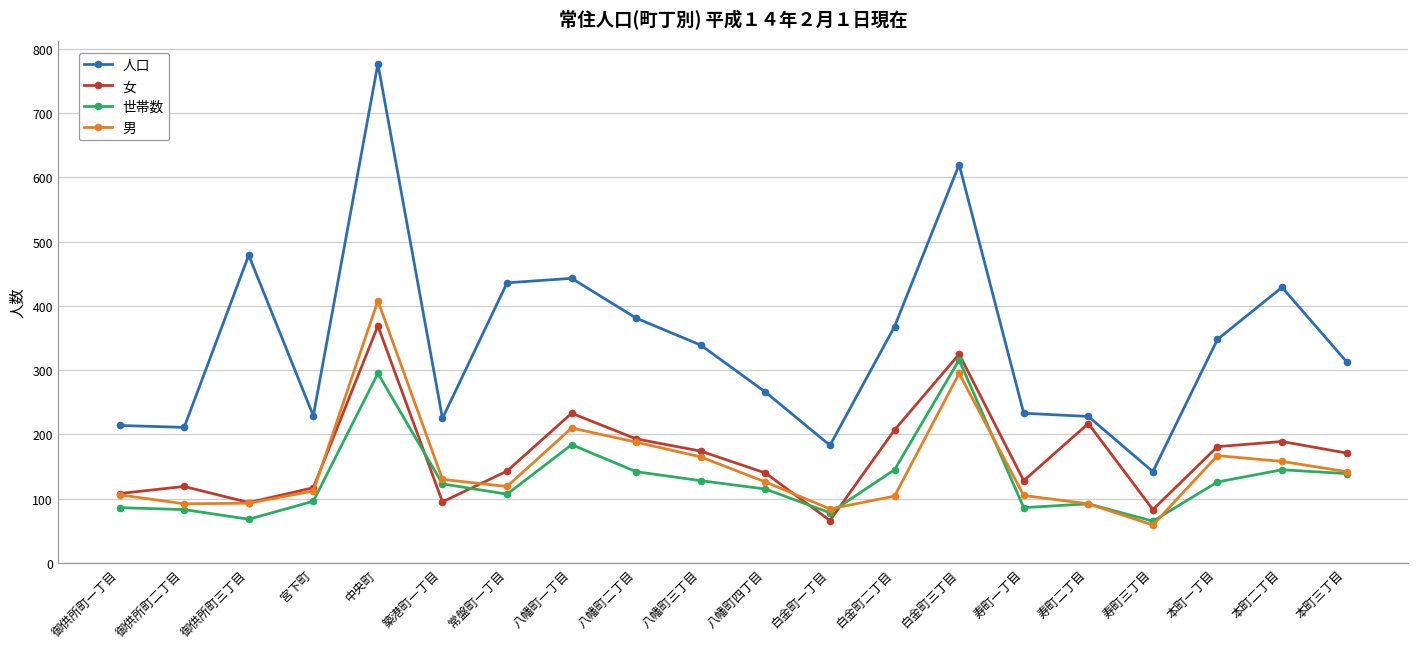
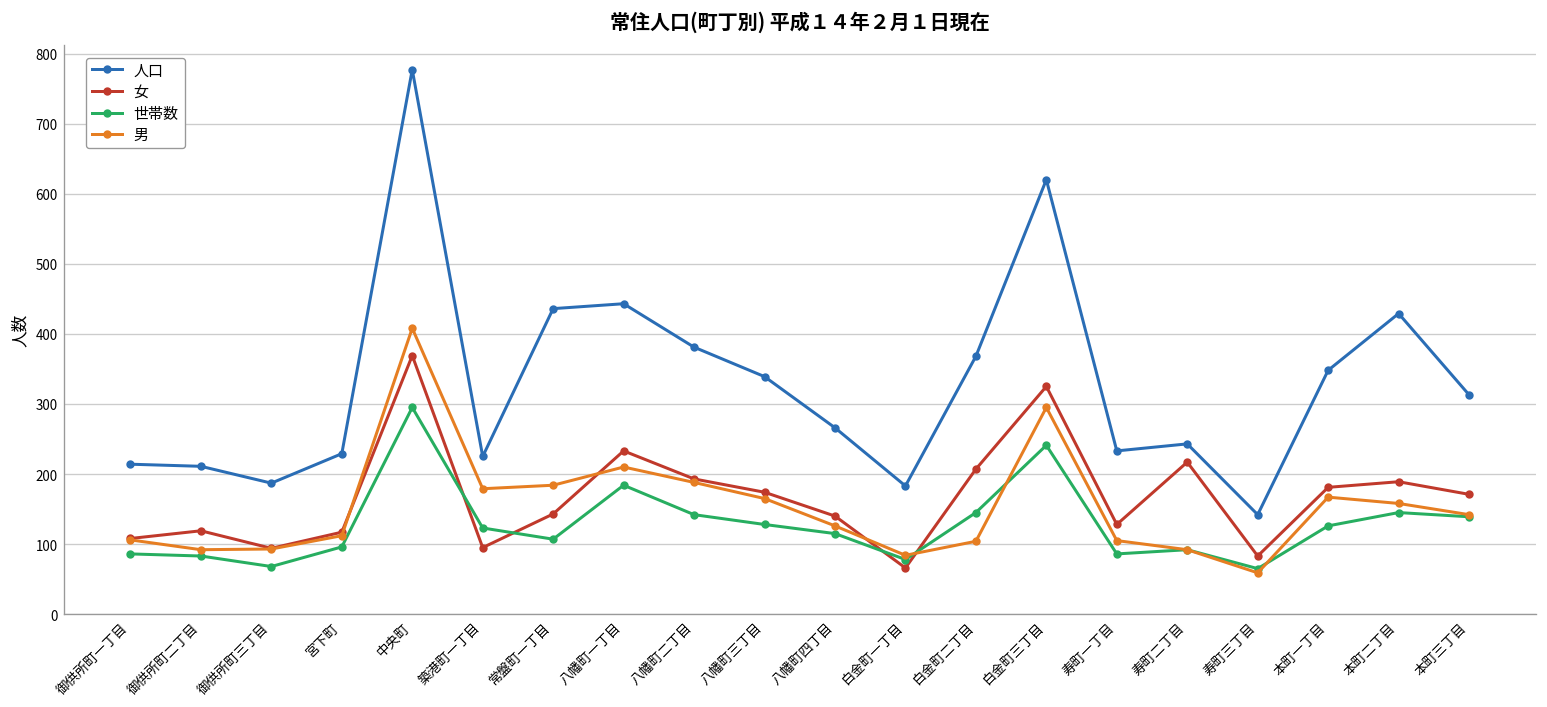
人口, 御供所町三丁目: 480 -> 190
男, 築港町一丁目: 130 -> 180
男, 常盤町一丁目: 120 -> 180
世帯数, 白金町三丁目: 320 -> 240
人口, 寿町二丁目: 230 -> 240
